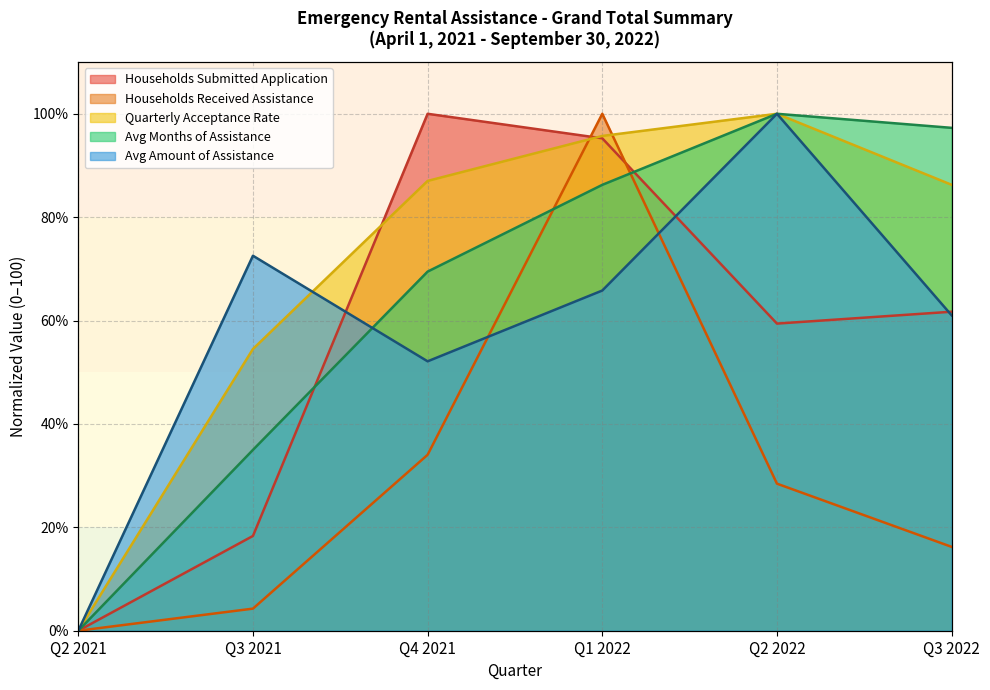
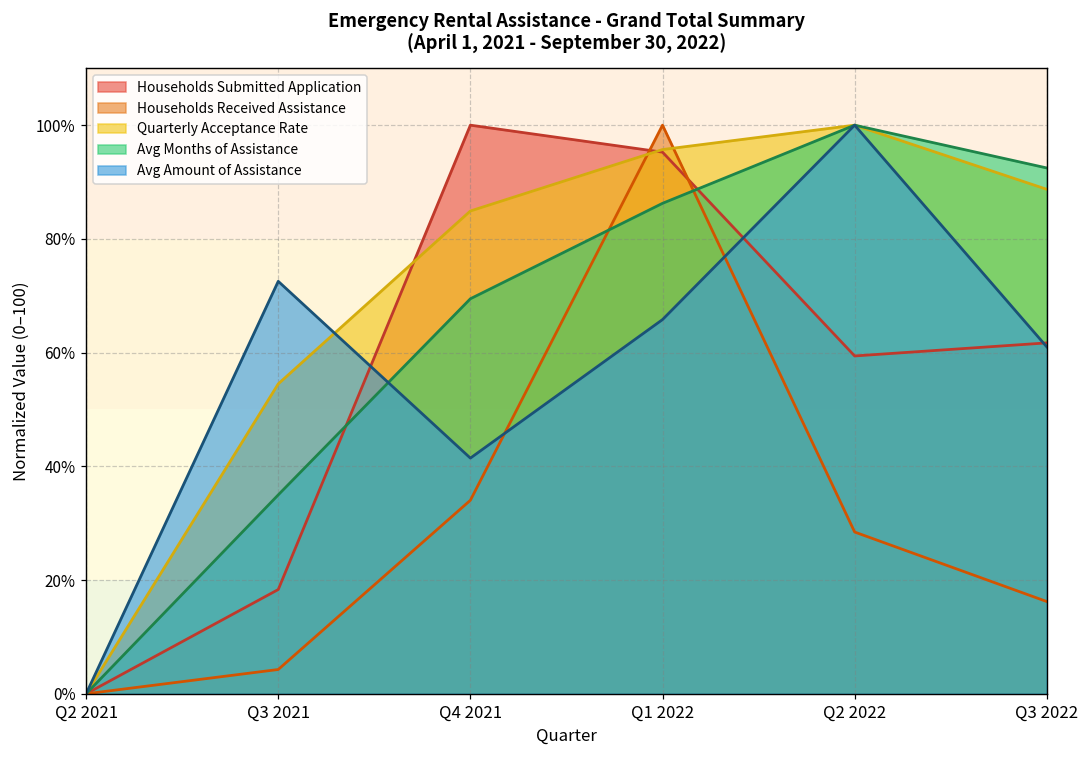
Quarterly Acceptance Rate, Q4 2021: 87% -> 85%
Avg Amount of Assistance, Q4 2021: 52% -> 41%
Quarterly Acceptance Rate, Q3 2022: 86% -> 89%
Avg Months of Assistance, Q3 2022: 97% -> 92%
